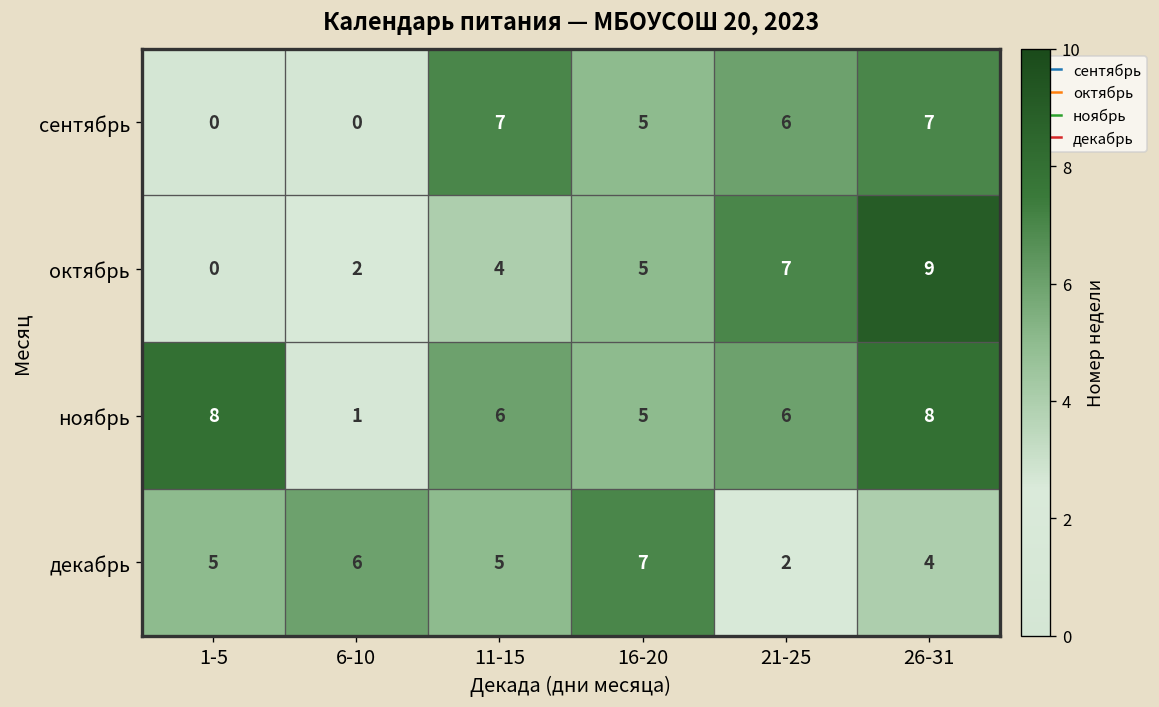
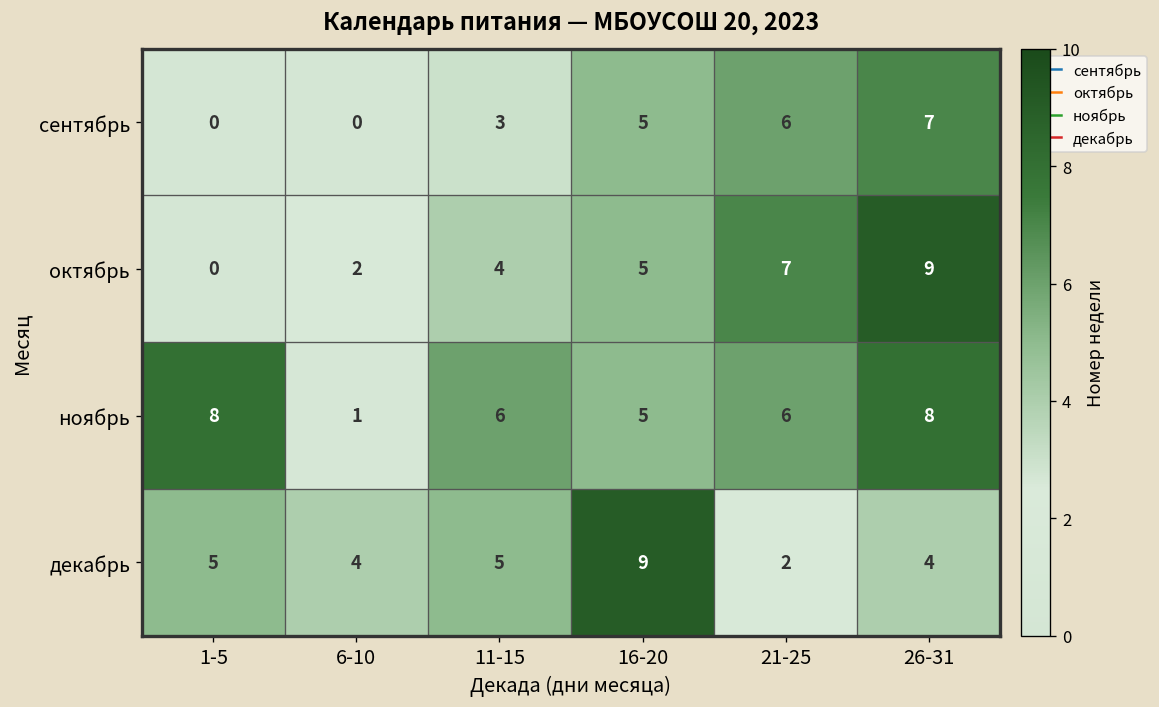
сентябрь, 11-15: 7 -> 3
декабрь, 6-10: 6 -> 4
декабрь, 16-20: 7 -> 9
